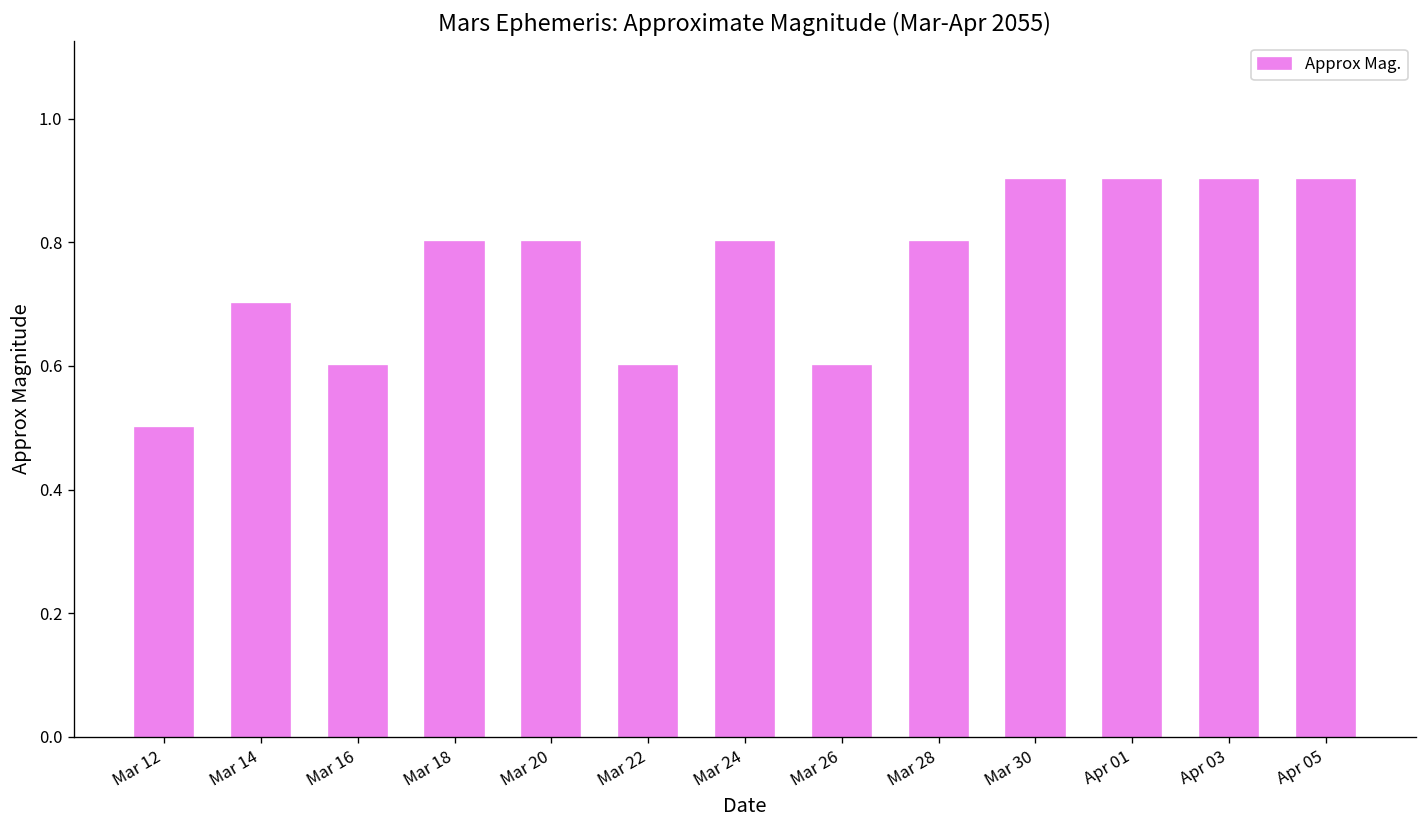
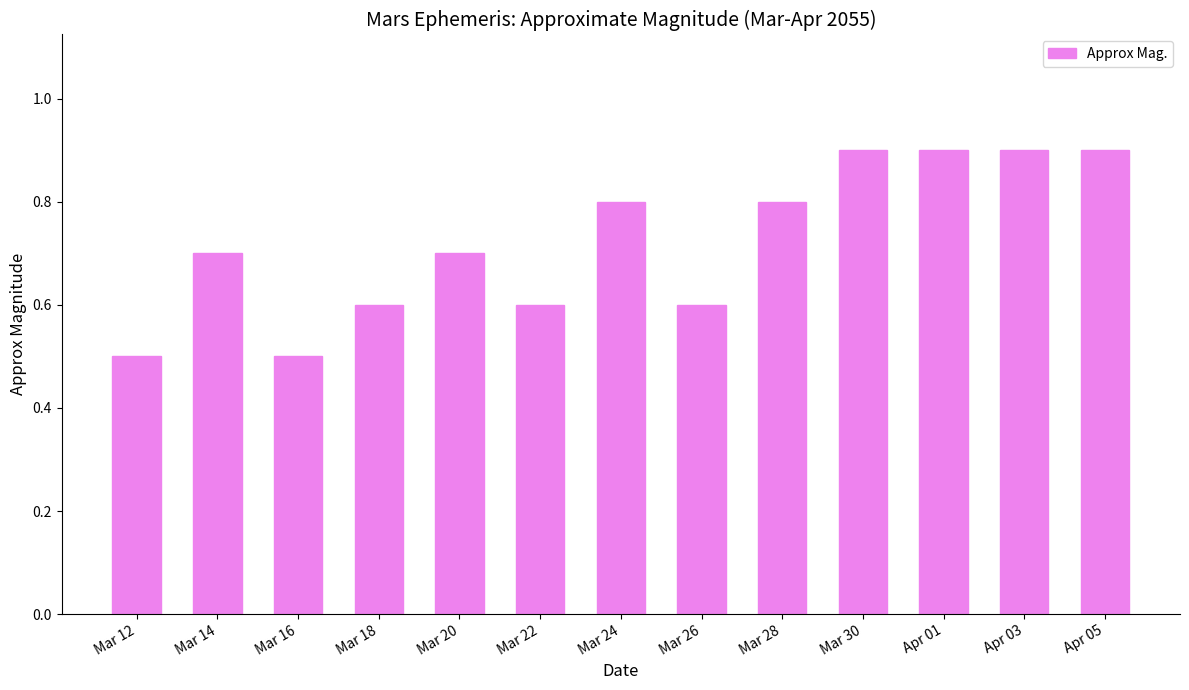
Mar 16: 0.6 -> 0.5
Mar 18: 0.8 -> 0.6
Mar 20: 0.8 -> 0.7
